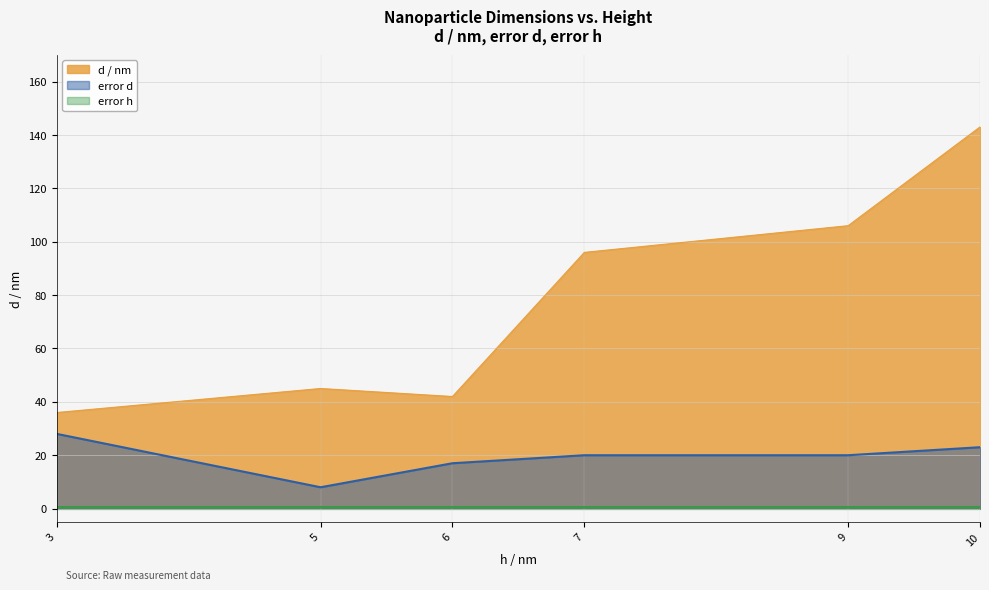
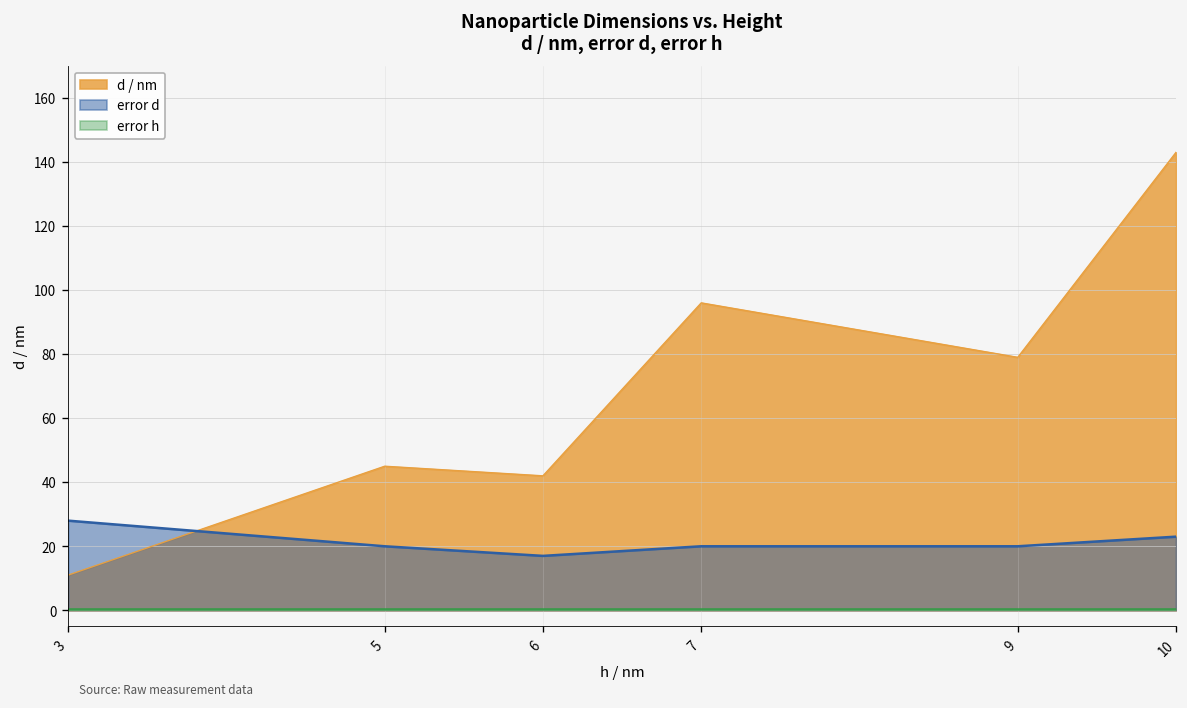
d / nm, 3: 36 -> 11
error d, 5: 8 -> 20
d / nm, 9: 106 -> 79
